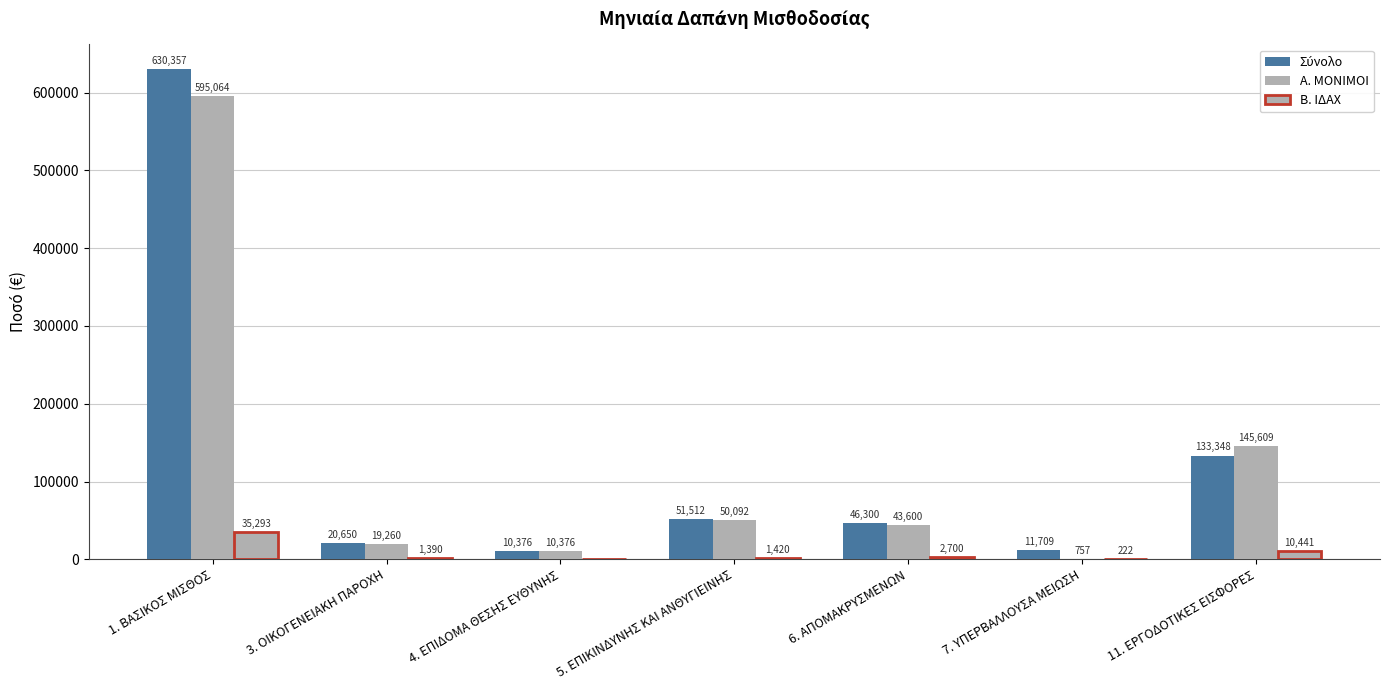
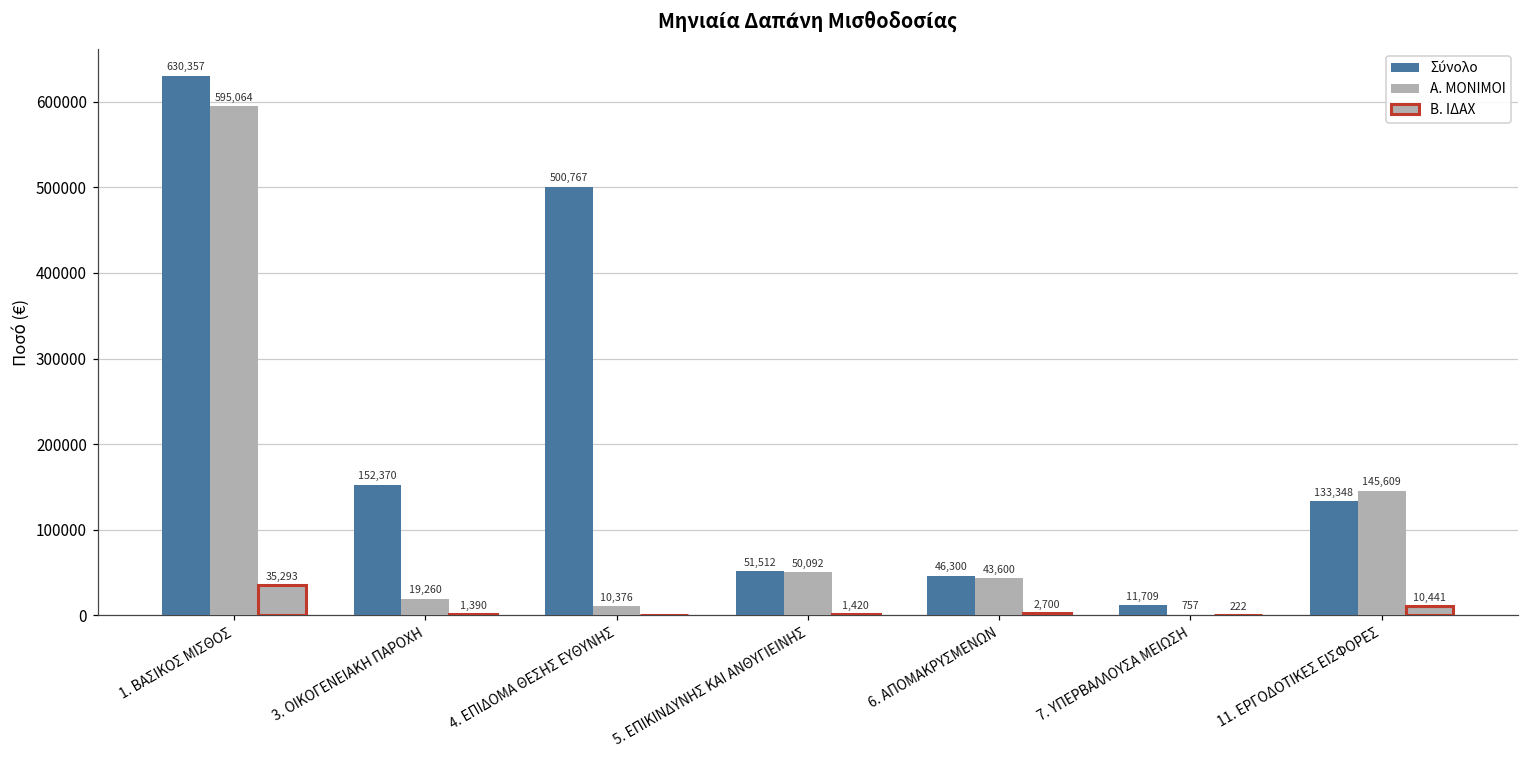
Σύνολο, 3. ΟΙΚΟΓΕΝΕΙΑΚΗ ΠΑΡΟΧΗ: 20,650 -> 152,370
Σύνολο, 4. ΕΠΙΔΟΜΑ ΘΕΣΗΣ ΕΥΘΥΝΗΣ: 10,376 -> 500,767
